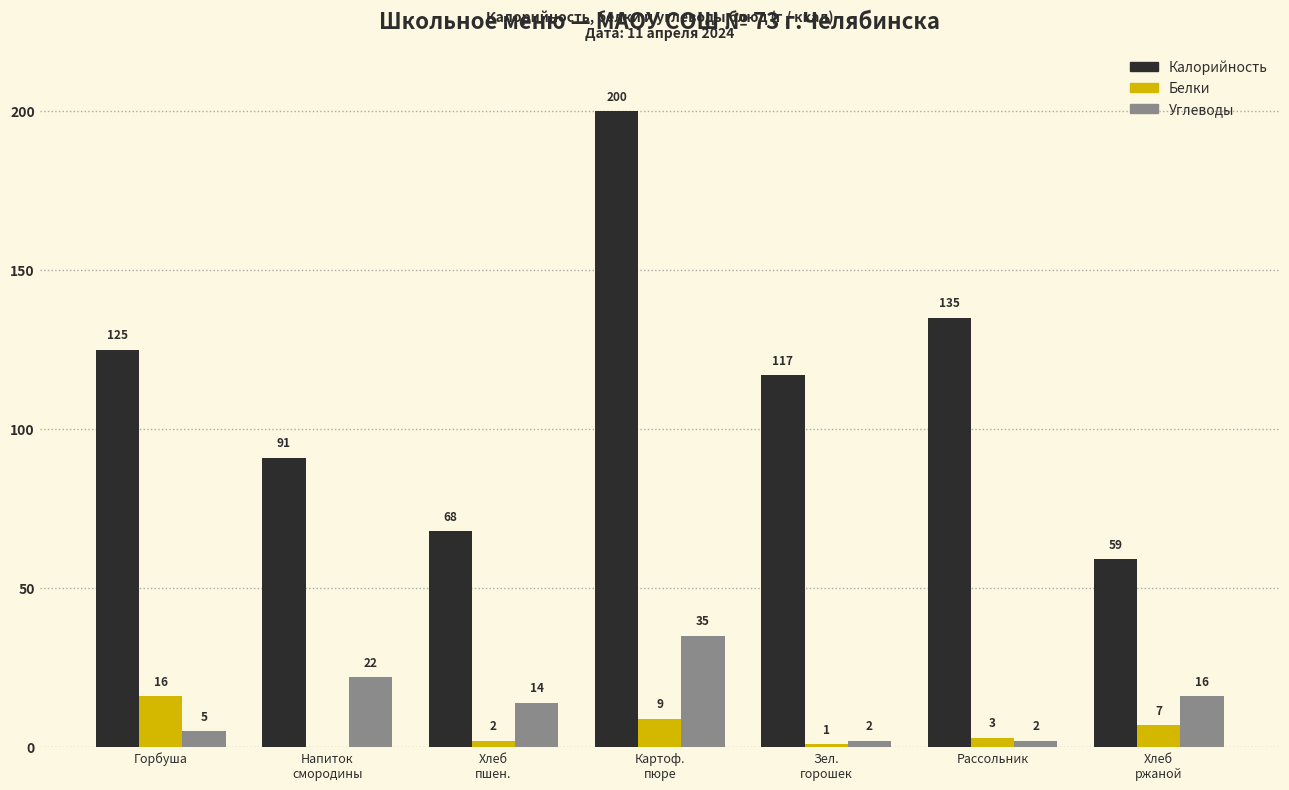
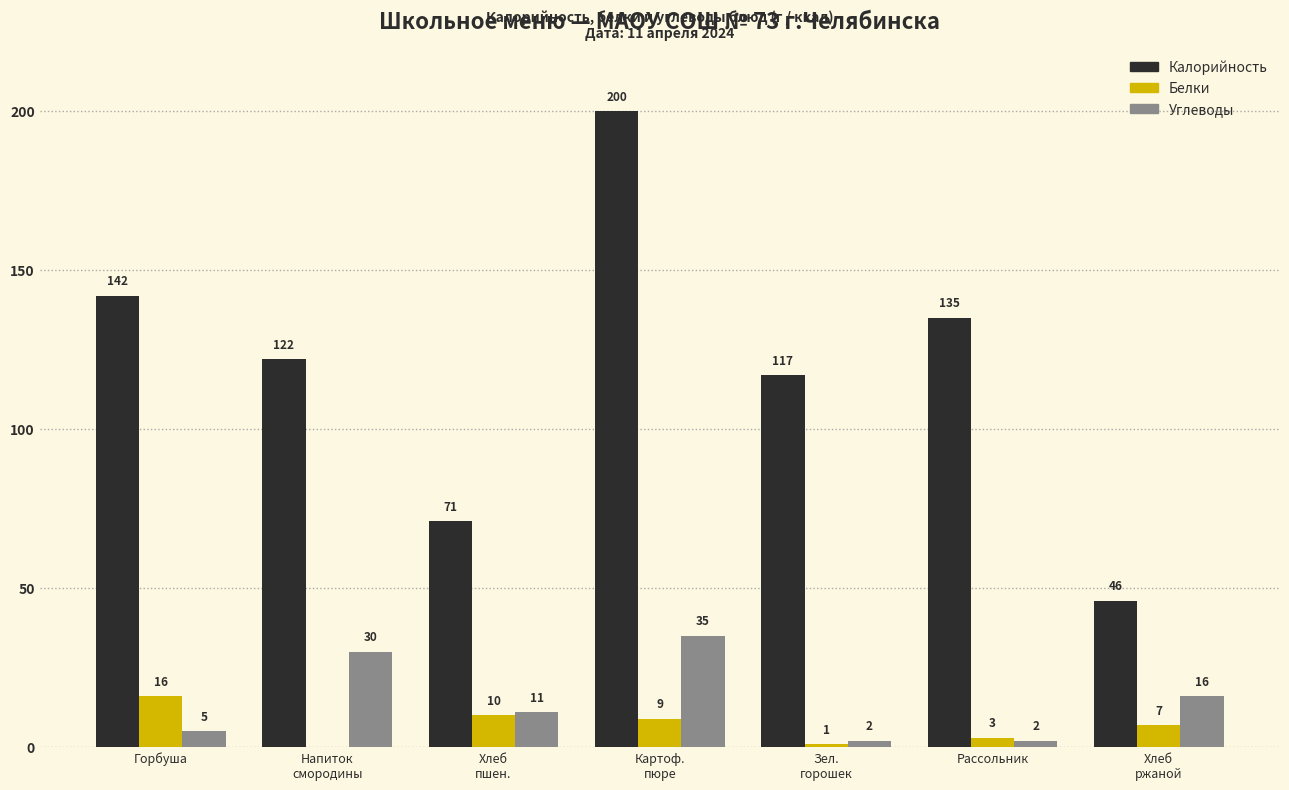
Калорийность, Горбуша: 125 -> 142
Калорийность, Напиток смородины: 91 -> 122
Углеводы, Напиток смородины: 22 -> 30
Калорийность, Хлеб пшен.: 68 -> 71
Белки, Хлеб пшен.: 2 -> 10
Углеводы, Хлеб пшен.: 14 -> 11
Калорийность, Хлеб ржаной: 59 -> 46
